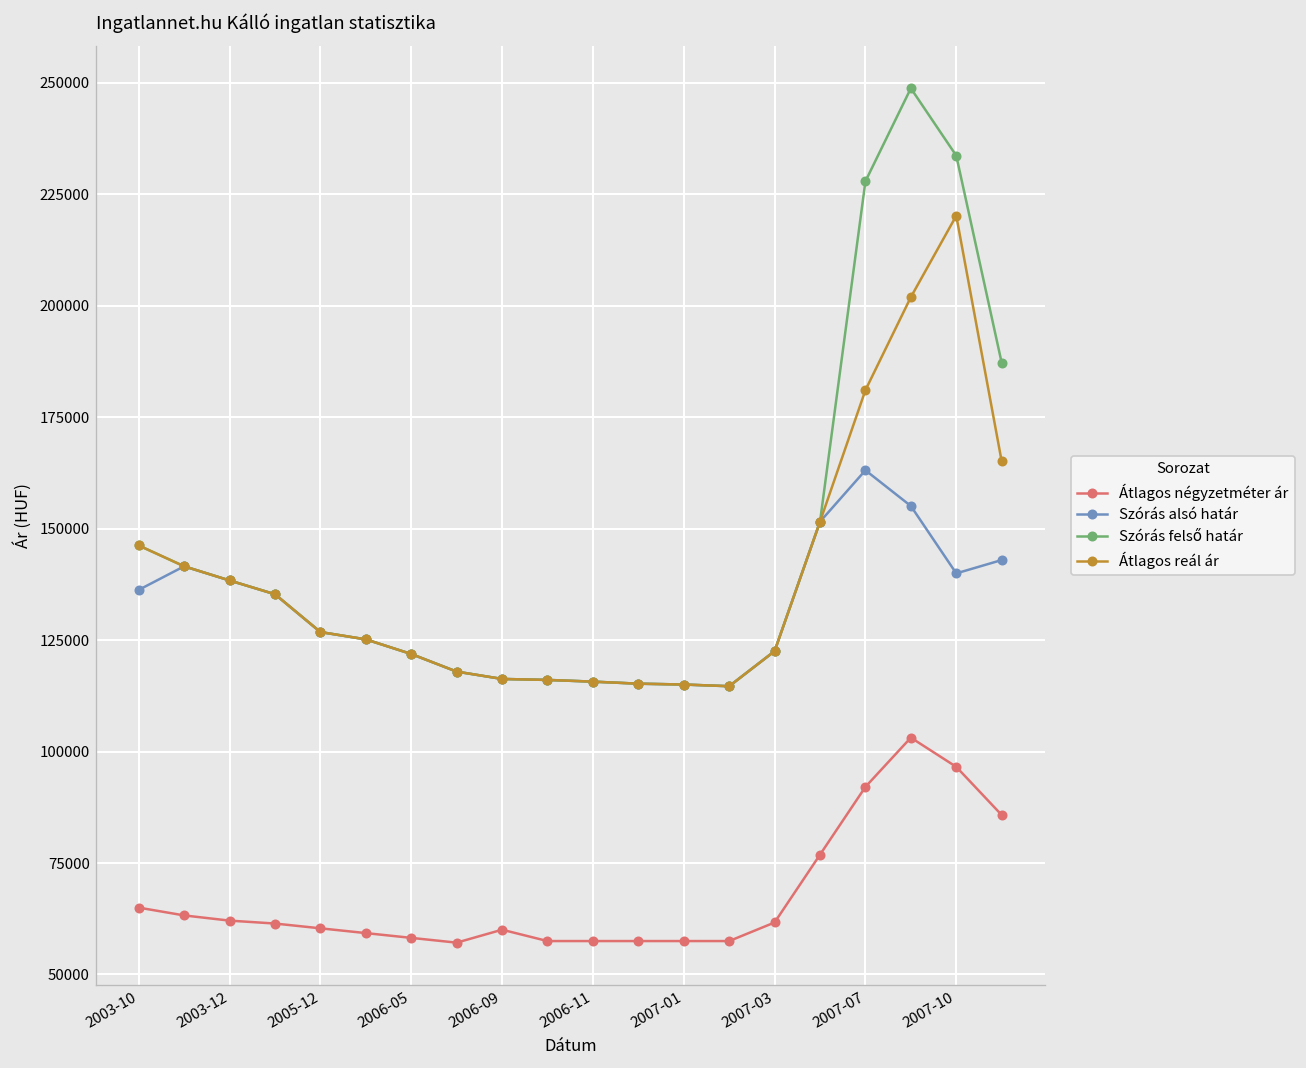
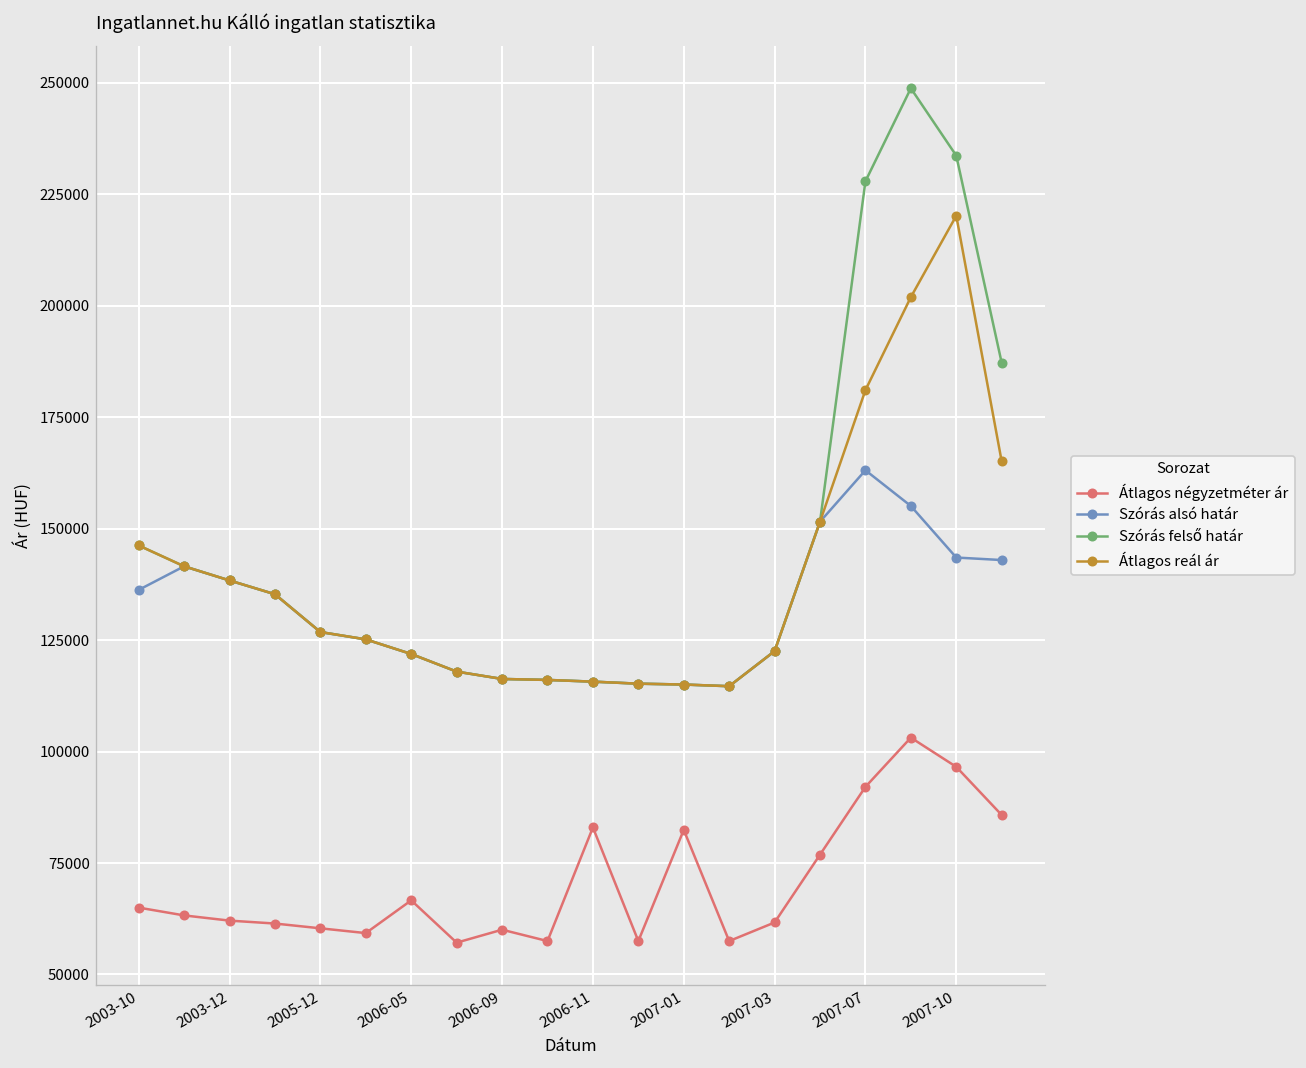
Átlagos négyzetméter ár, 2006-05: 58000 -> 67000
Átlagos négyzetméter ár, 2006-11: 58000 -> 83000
Átlagos négyzetméter ár, 2007-01: 58000 -> 82000
Szórás alsó határ, 2007-10: 140000 -> 144000
